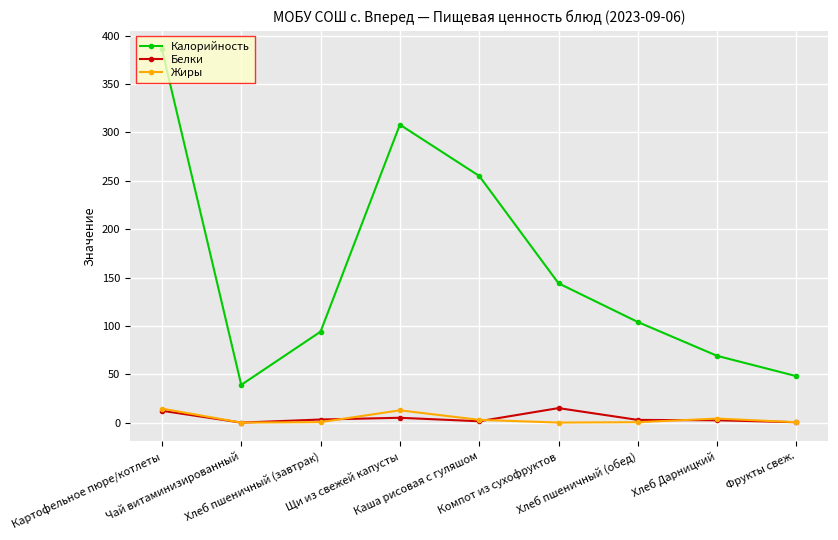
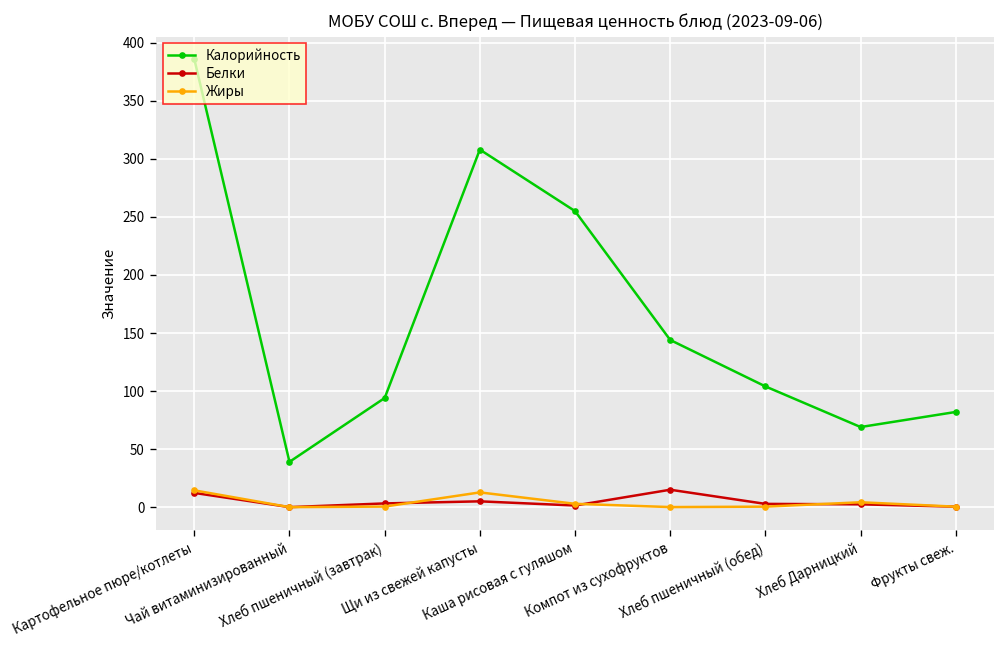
Калорийность, Фрукты свеж.: 50 -> 80
